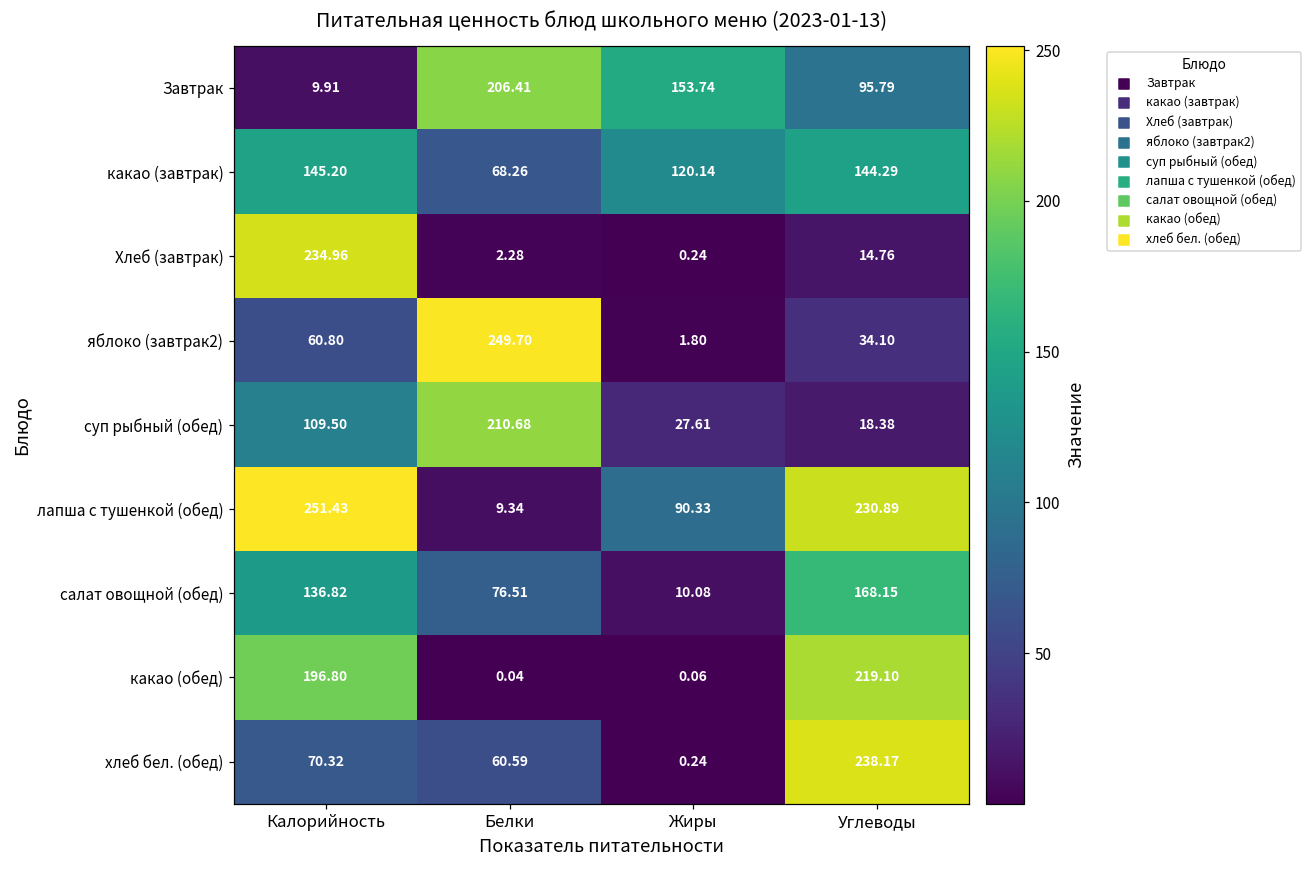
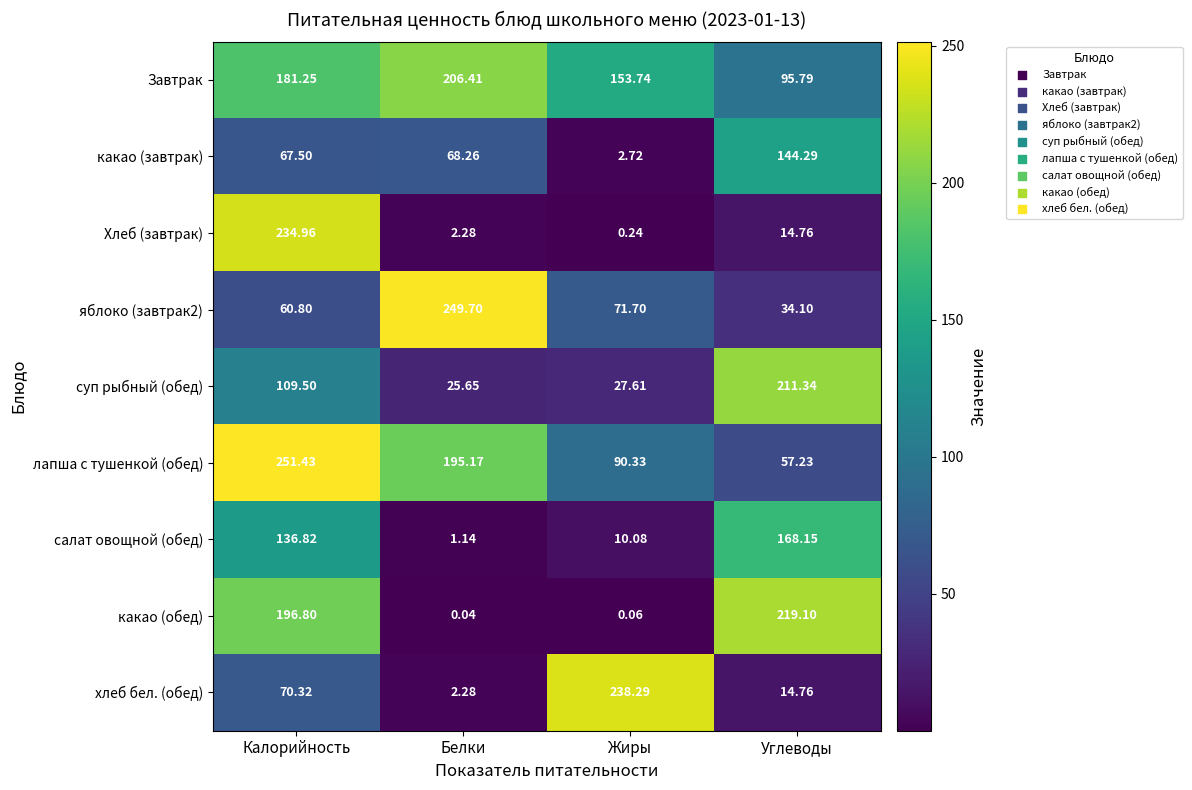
Завтрак, Калорийность: 9.91 -> 181.25
какао (завтрак), Калорийность: 145.20 -> 67.50
какао (завтрак), Жиры: 120.14 -> 2.72
яблоко (завтрак2), Жиры: 1.80 -> 71.70
суп рыбный (обед), Белки: 210.68 -> 25.65
суп рыбный (обед), Углеводы: 18.38 -> 211.34
лапша с тушенкой (обед), Белки: 9.34 -> 195.17
лапша с тушенкой (обед), Углеводы: 230.89 -> 57.23
салат овощной (обед), Белки: 76.51 -> 1.14
хлеб бел. (обед), Белки: 60.59 -> 2.28
хлеб бел. (обед), Жиры: 0.24 -> 238.29
хлеб бел. (обед), Углеводы: 238.17 -> 14.76
